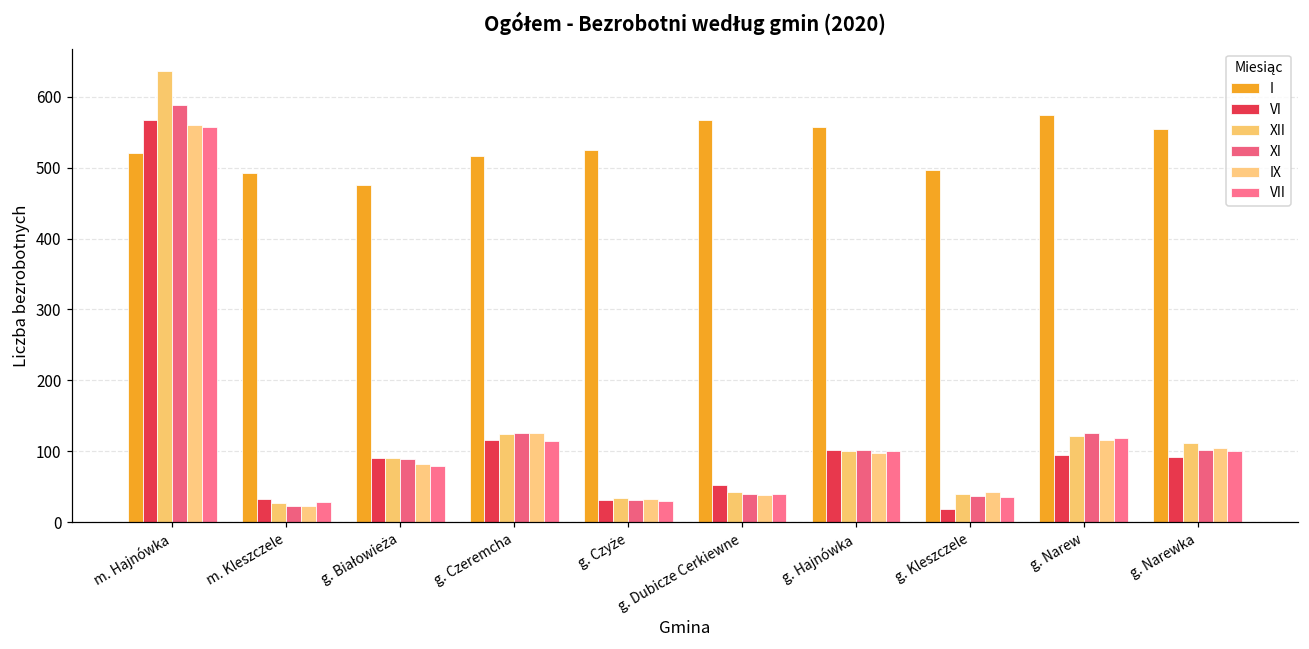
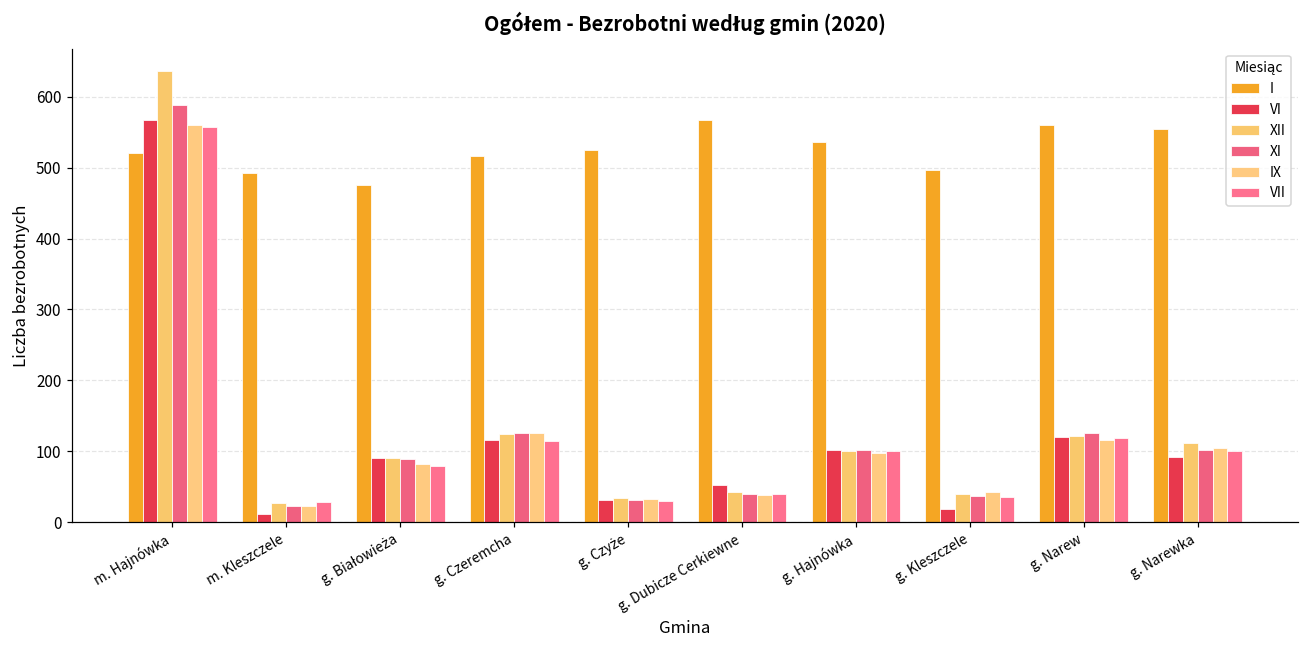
VI, m. Kleszczele: 30 -> 10
I, g. Hajnówka: 560 -> 540
I, g. Narew: 570 -> 560
VI, g. Narew: 100 -> 120
